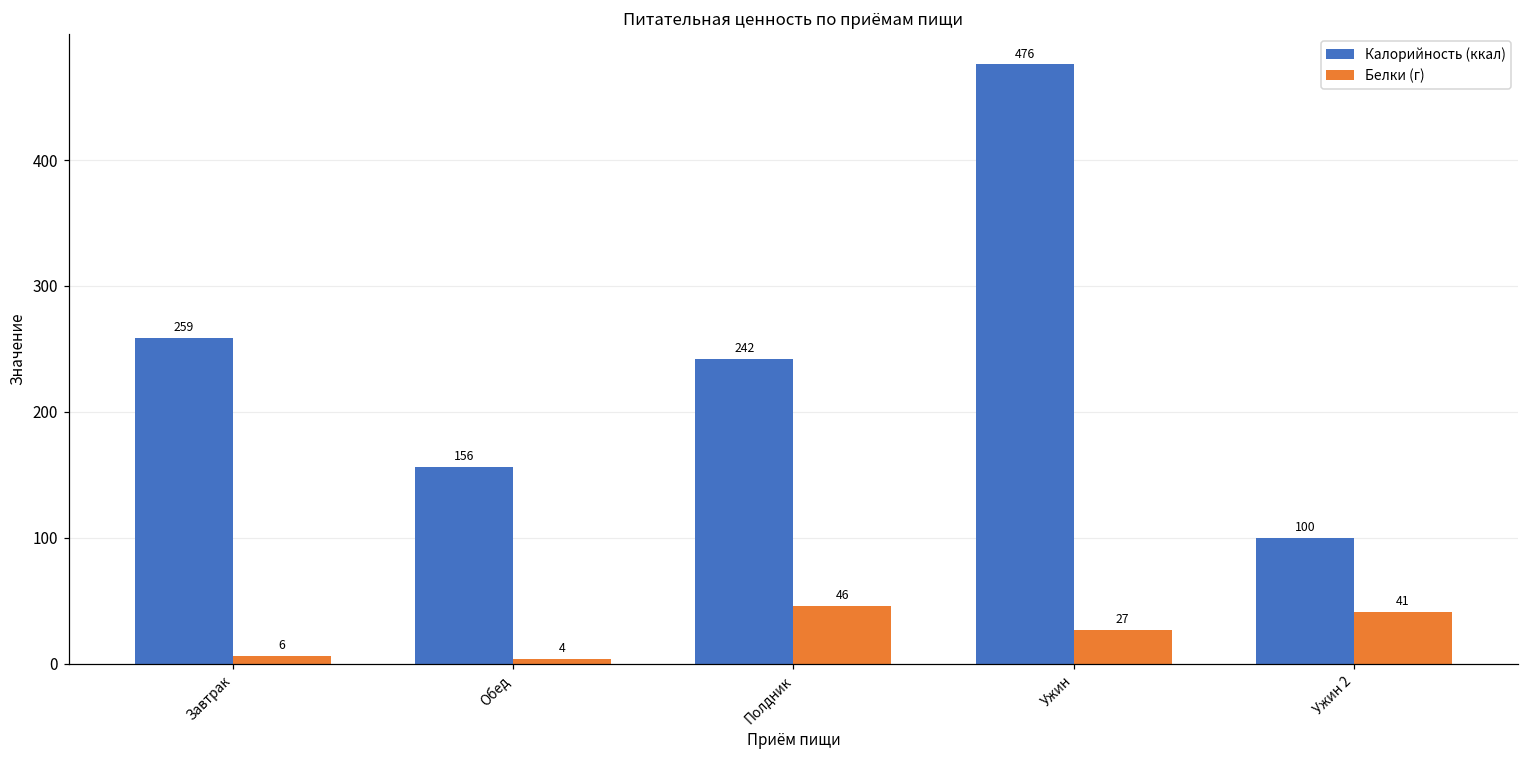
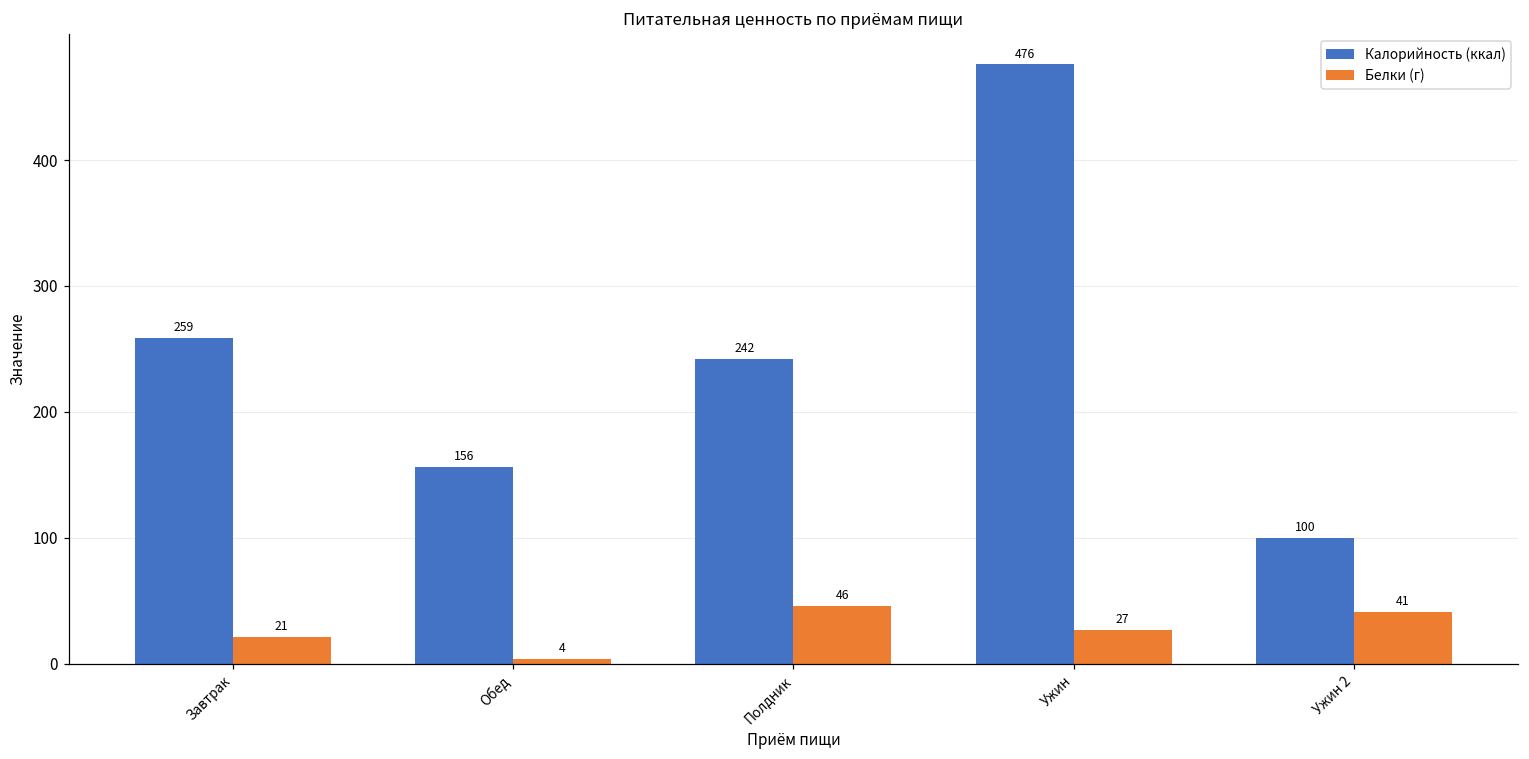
Белки (г), Завтрак: 6 -> 21
